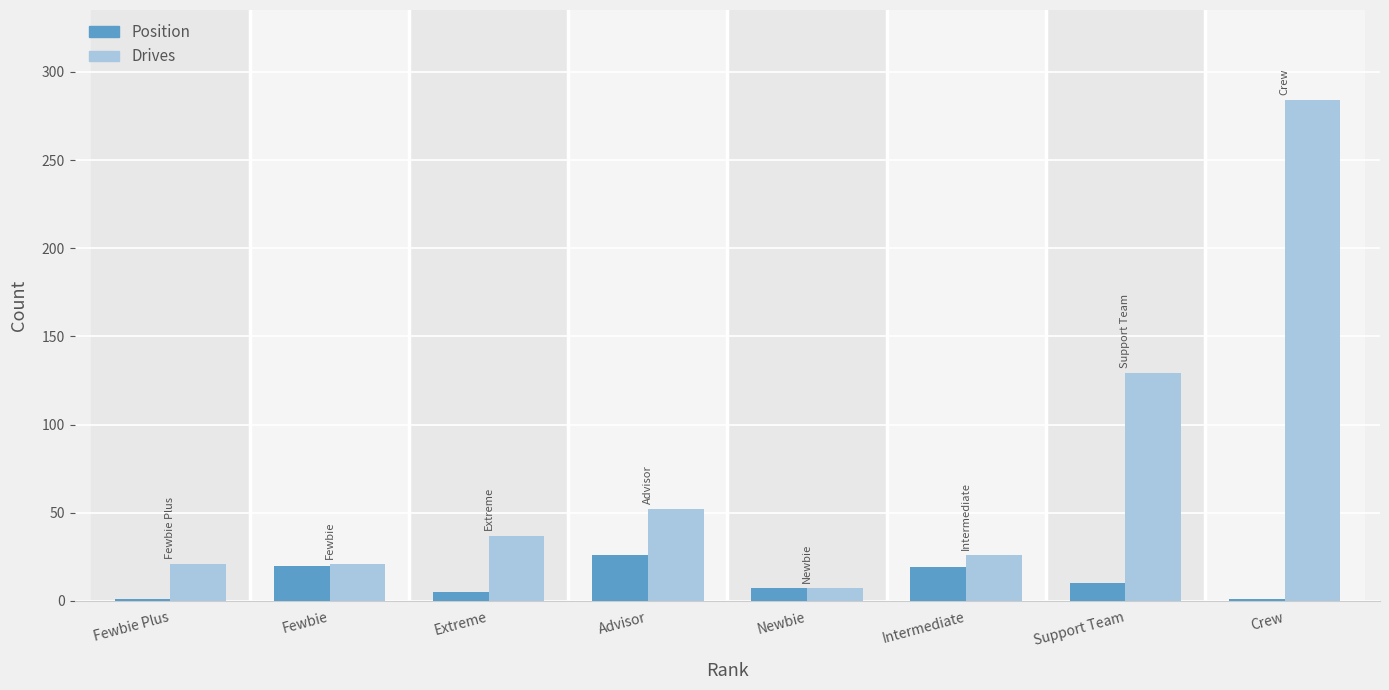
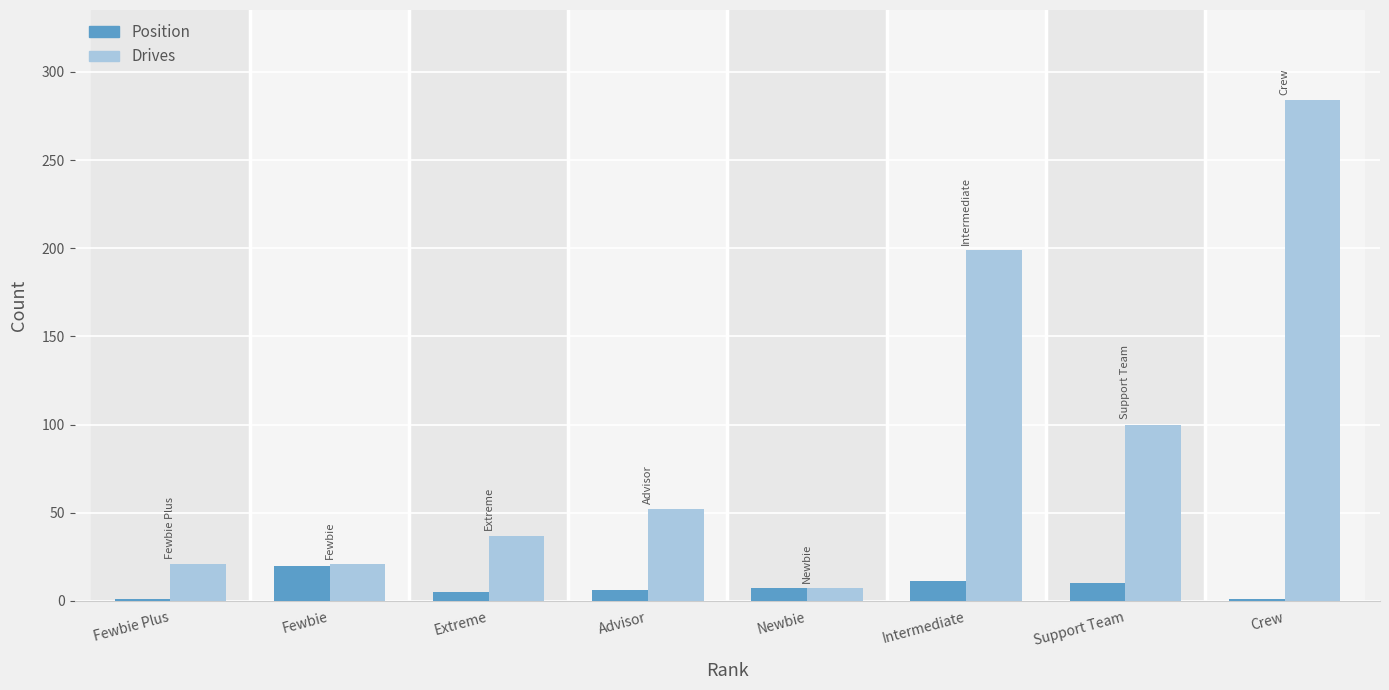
Position, Advisor: 26 -> 6
Position, Intermediate: 19 -> 11
Drives, Intermediate: 26 -> 199
Drives, Support Team: 129 -> 100
